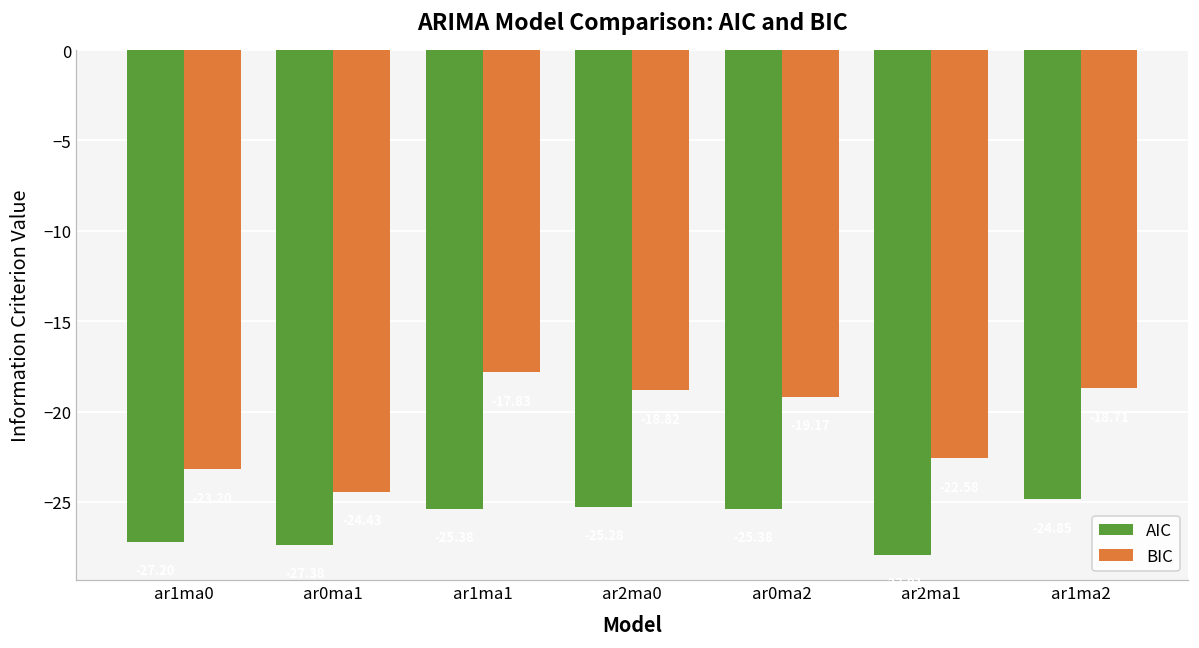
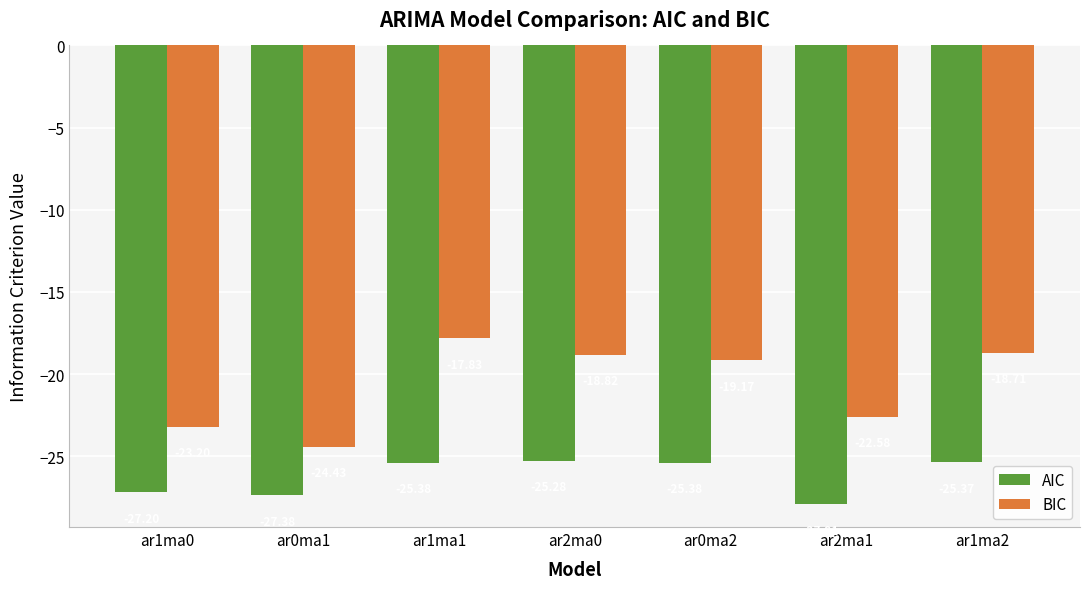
AIC, ar1ma2: -24.9 -> -25.4
